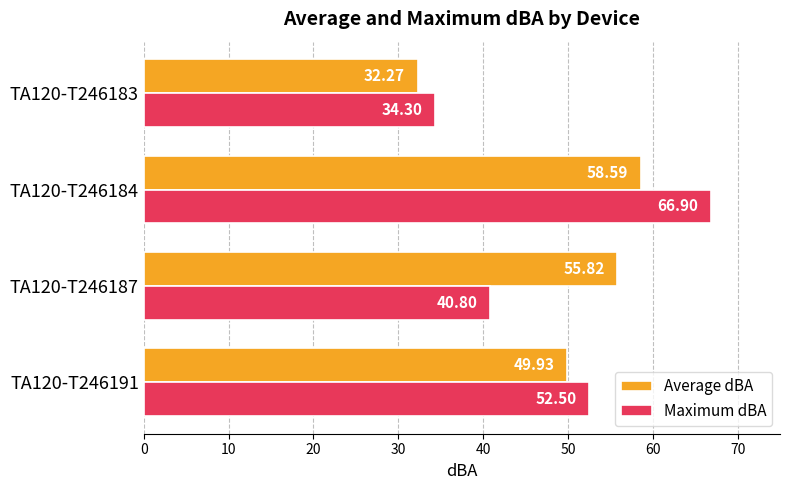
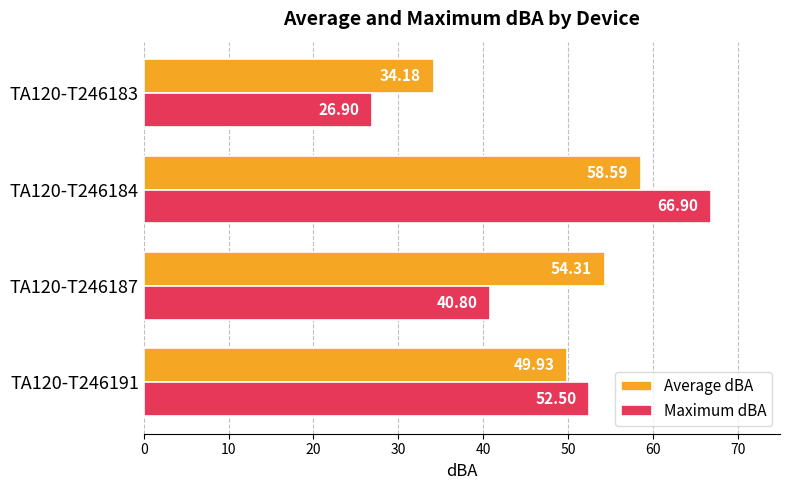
Average dBA, TA120-T246183: 32.27 -> 34.18
Maximum dBA, TA120-T246183: 34.30 -> 26.90
Average dBA, TA120-T246187: 55.82 -> 54.31
